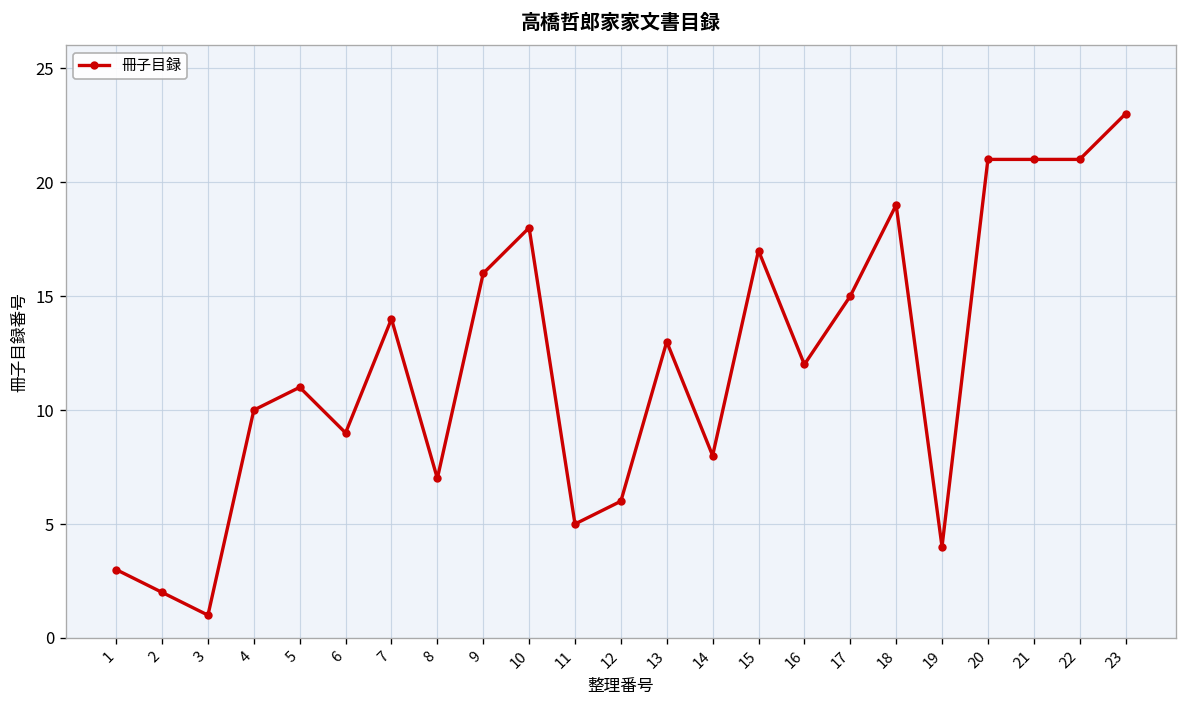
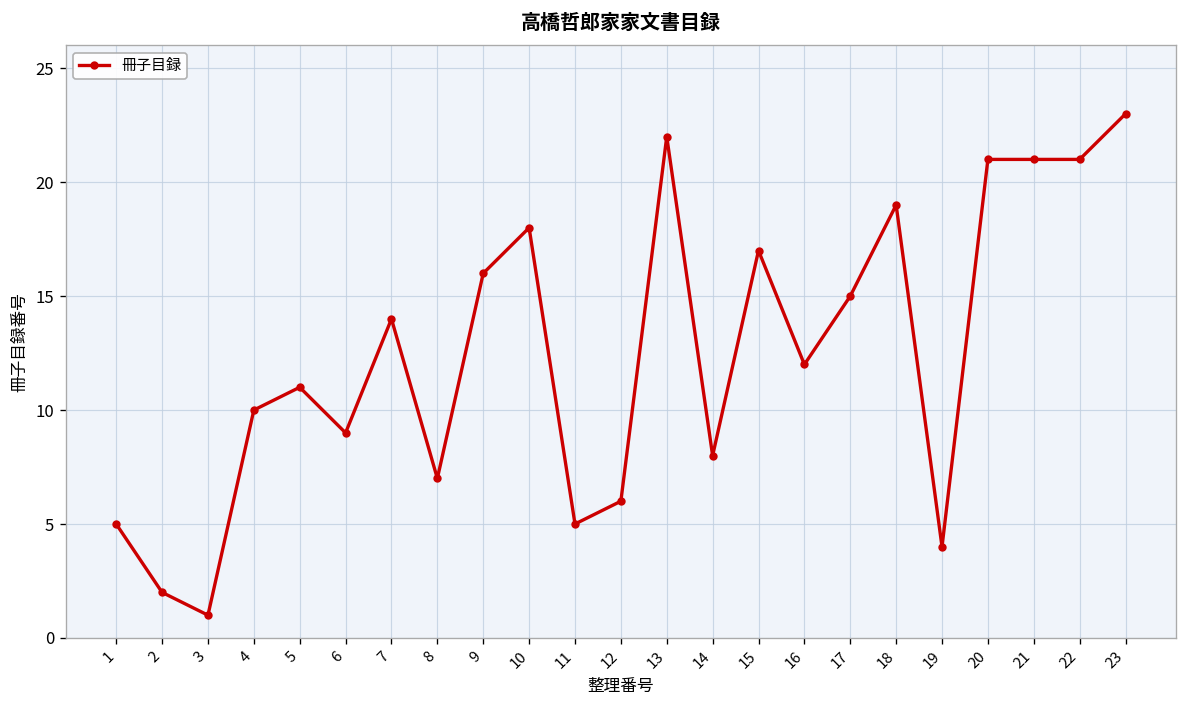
1: 3 -> 5
13: 13 -> 22
